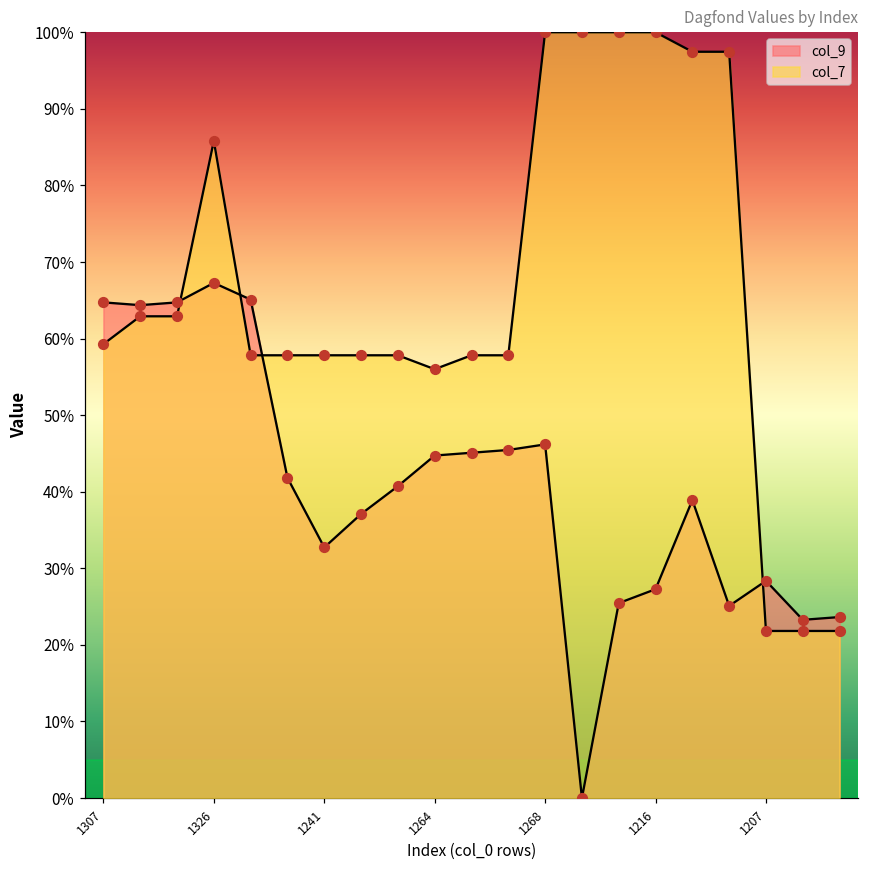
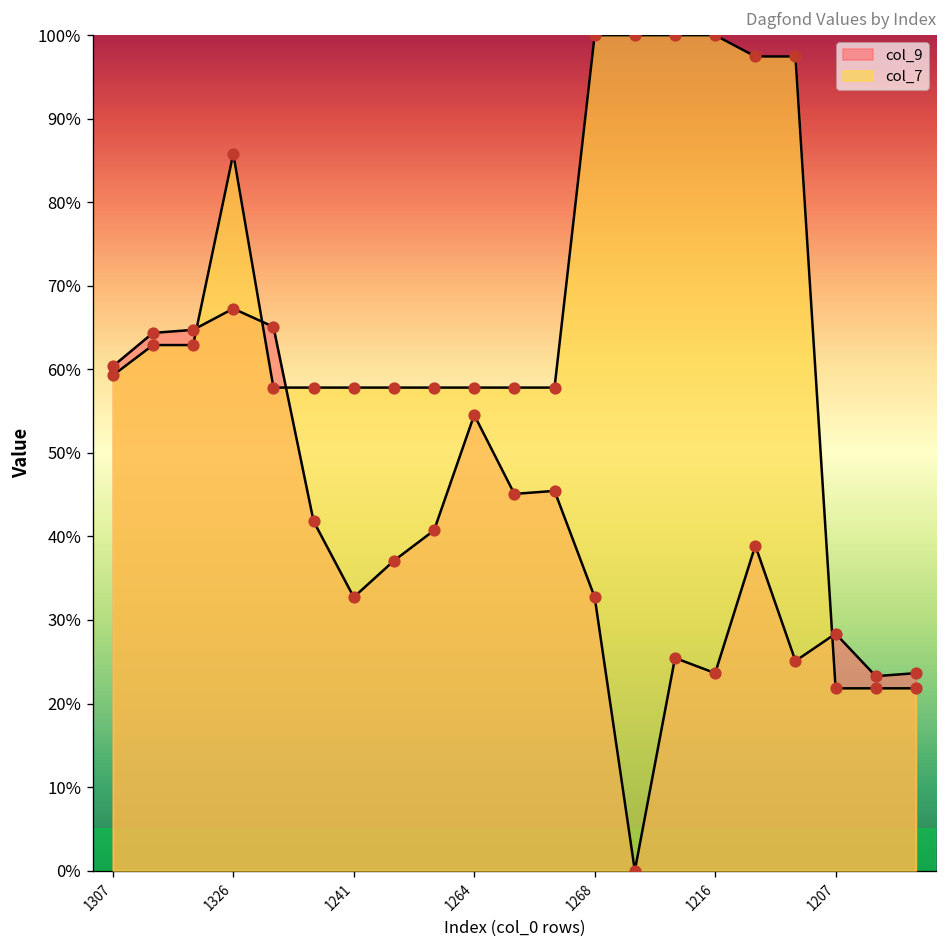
col_9, 1307: 65% -> 60%
col_9, 1264: 45% -> 55%
col_7, 1264: 56% -> 58%
col_9, 1268: 46% -> 33%
col_9, 1216: 27% -> 24%
